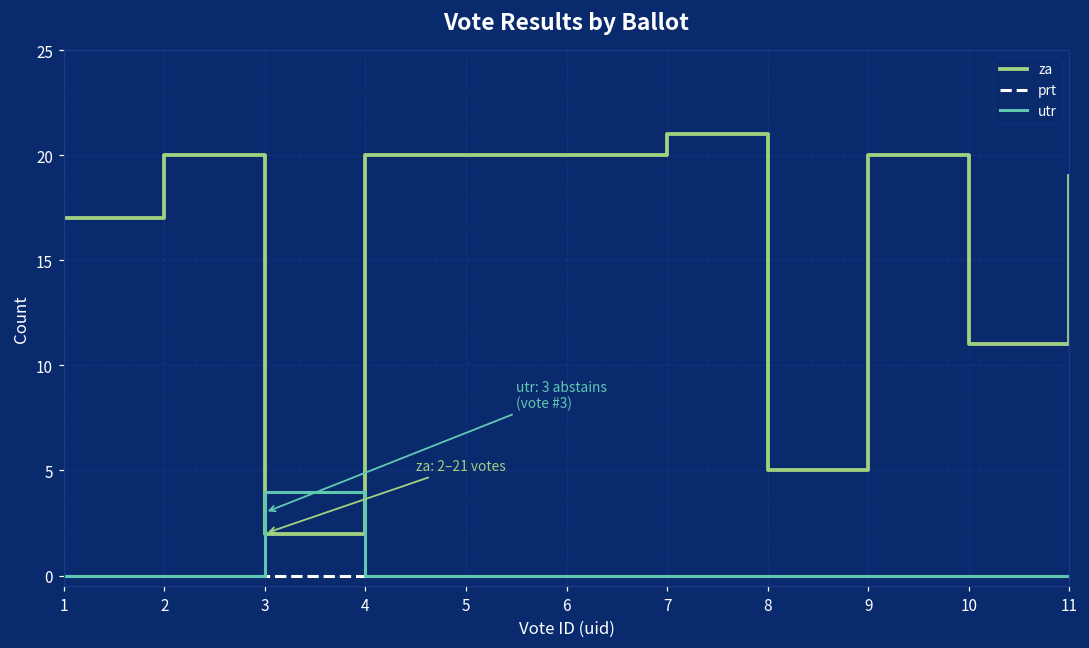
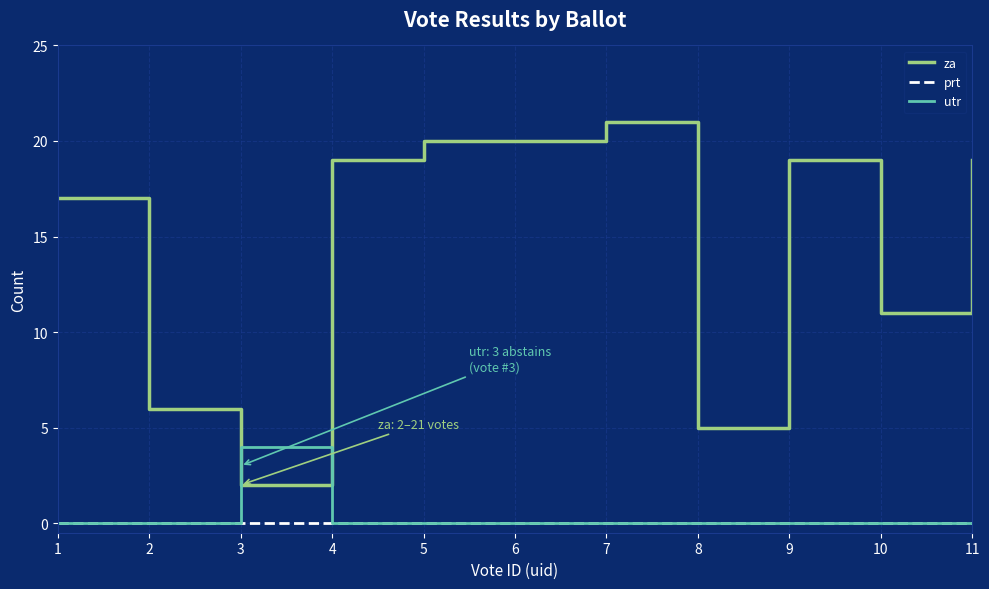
za, 2: 20 -> 6
za, 4: 20 -> 19
za, 9: 20 -> 19
